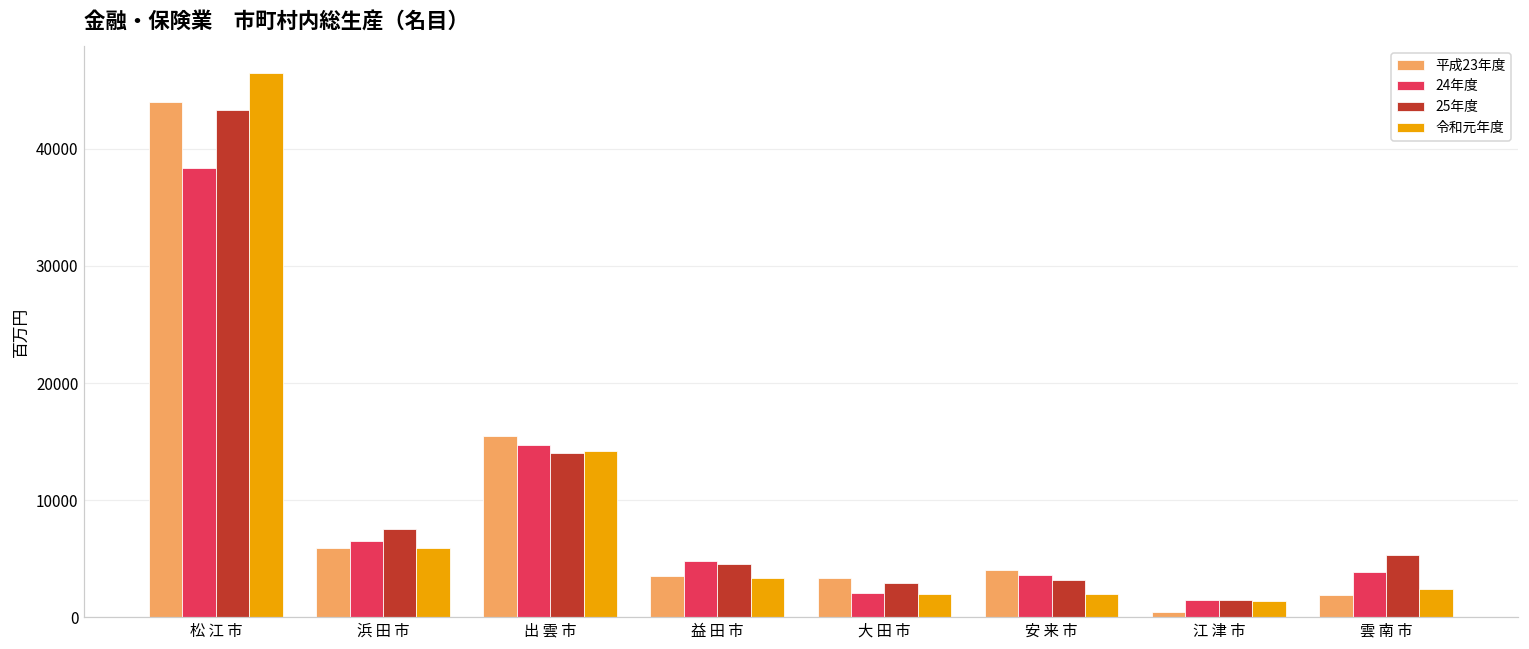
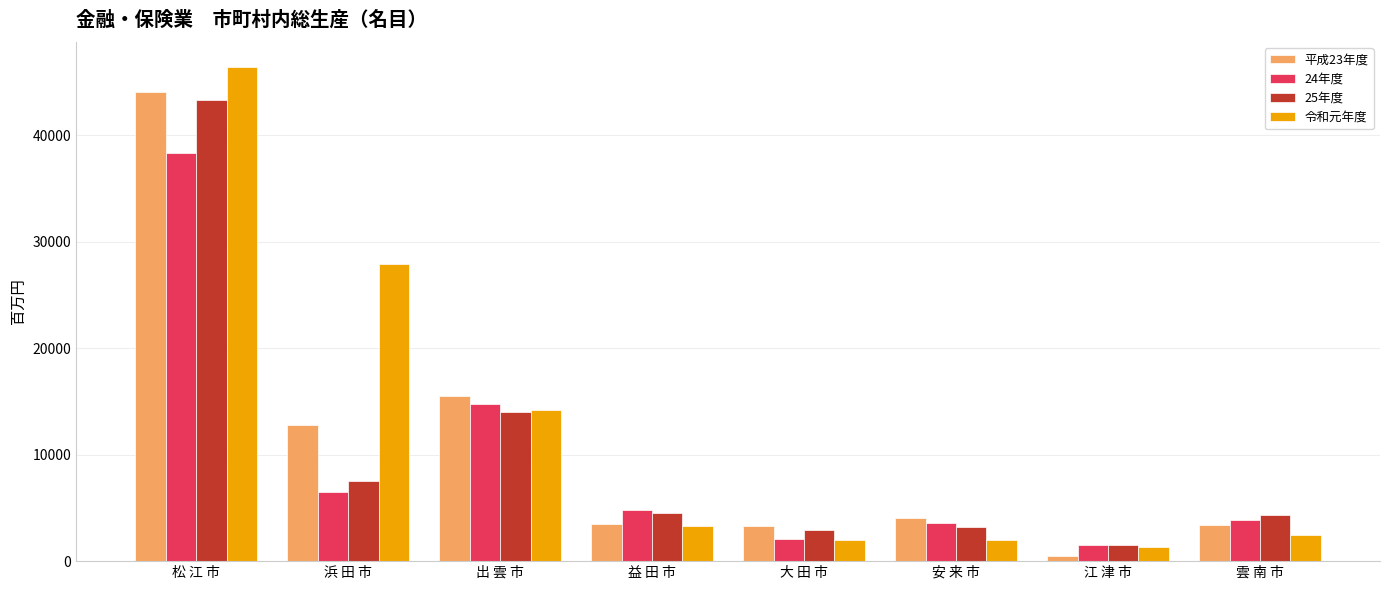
平成23年度, 浜 田 市: 5900 -> 12800
令和元年度, 浜 田 市: 5900 -> 27900
平成23年度, 雲 南 市: 1900 -> 3400
25年度, 雲 南 市: 5300 -> 4300
